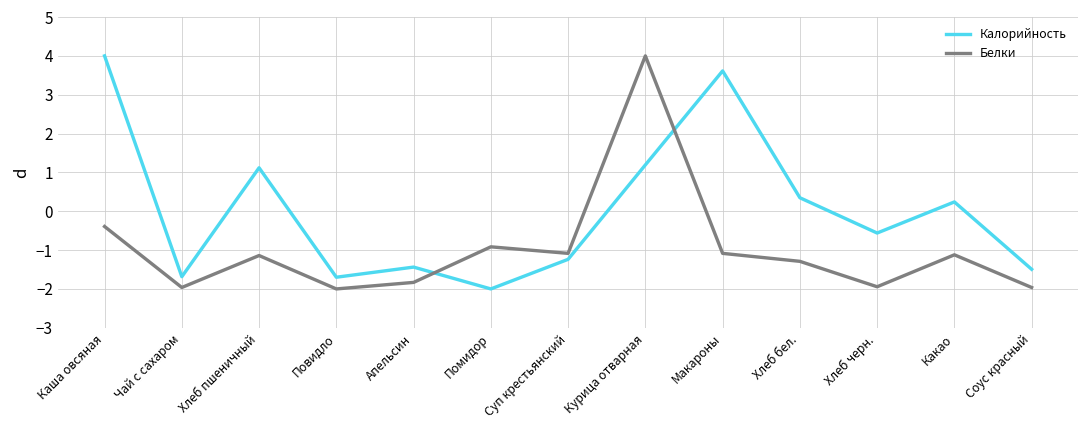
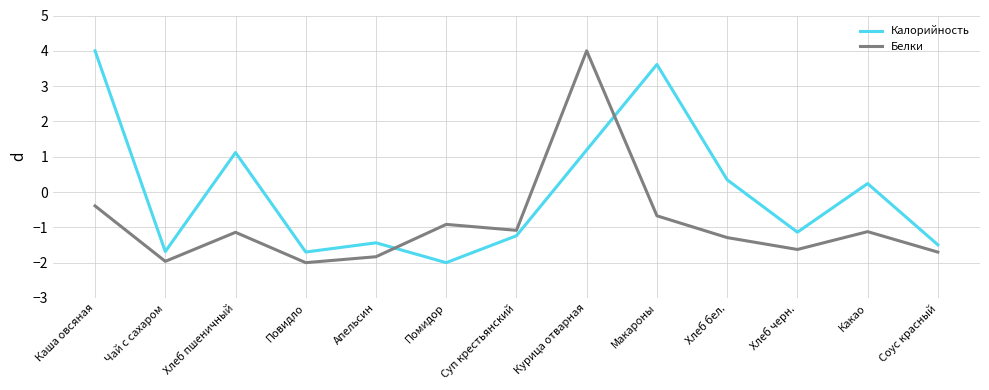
Белки, Макароны: -1.1 -> -0.7
Калорийность, Хлеб черн.: -0.6 -> -1.1
Белки, Хлеб черн.: -1.9 -> -1.6
Белки, Соус красный: -2.0 -> -1.7
